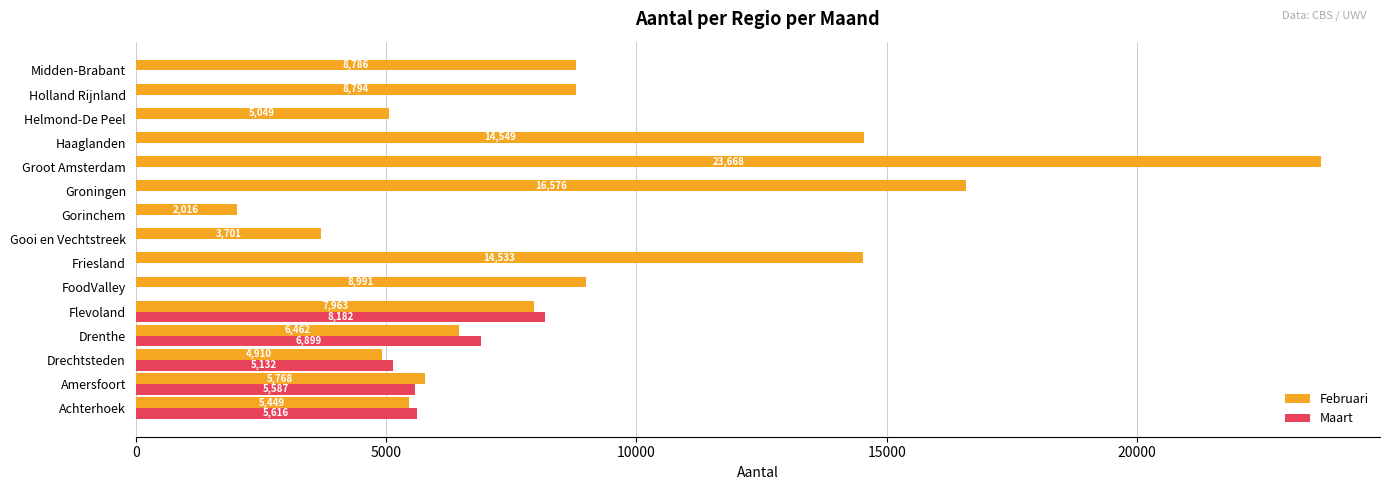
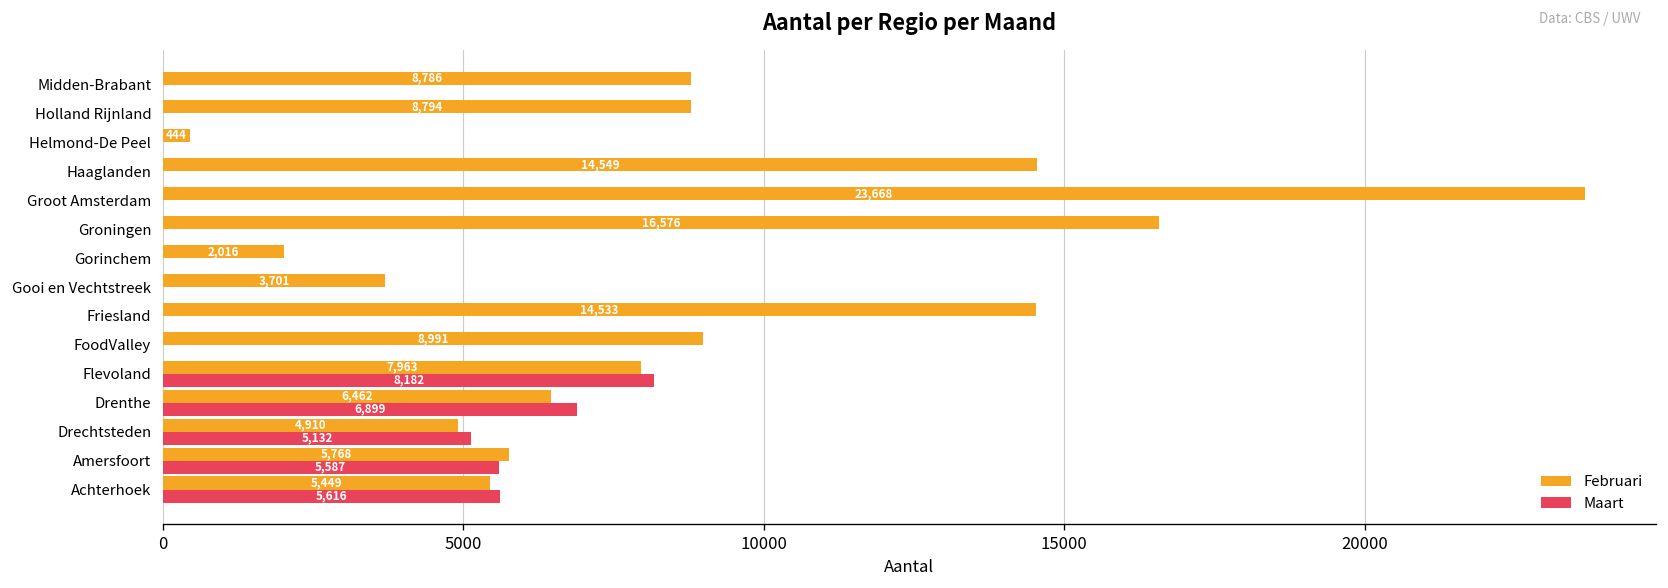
Februari, Helmond-De Peel: 5,049 -> 444
